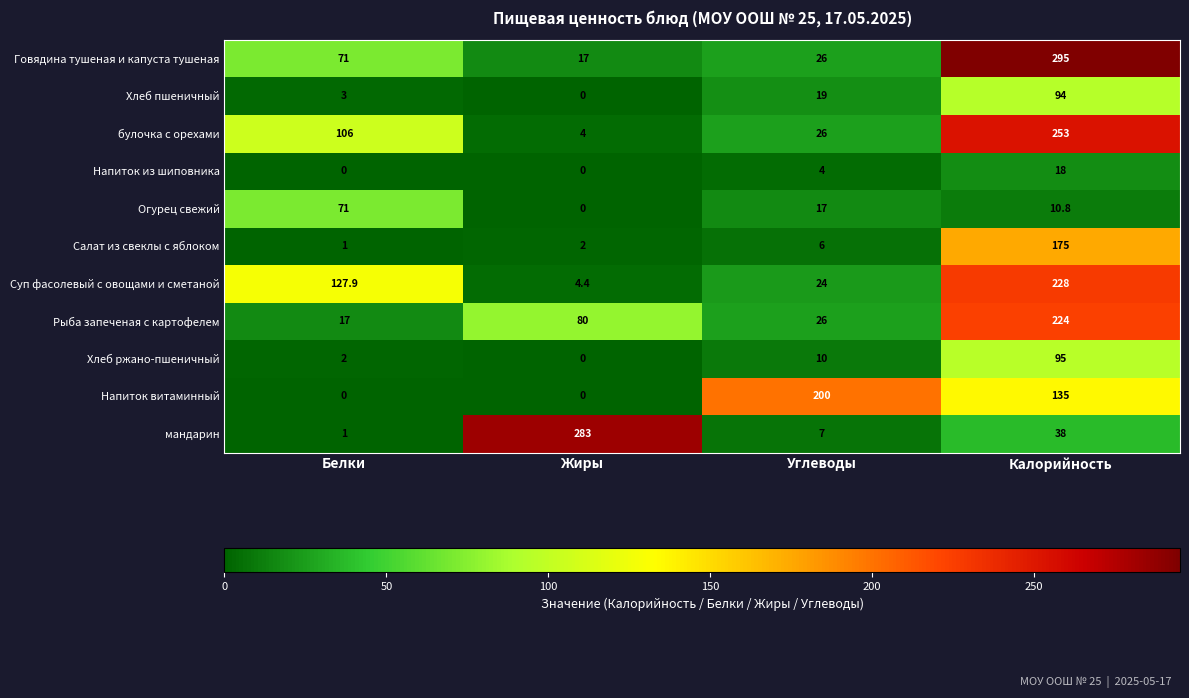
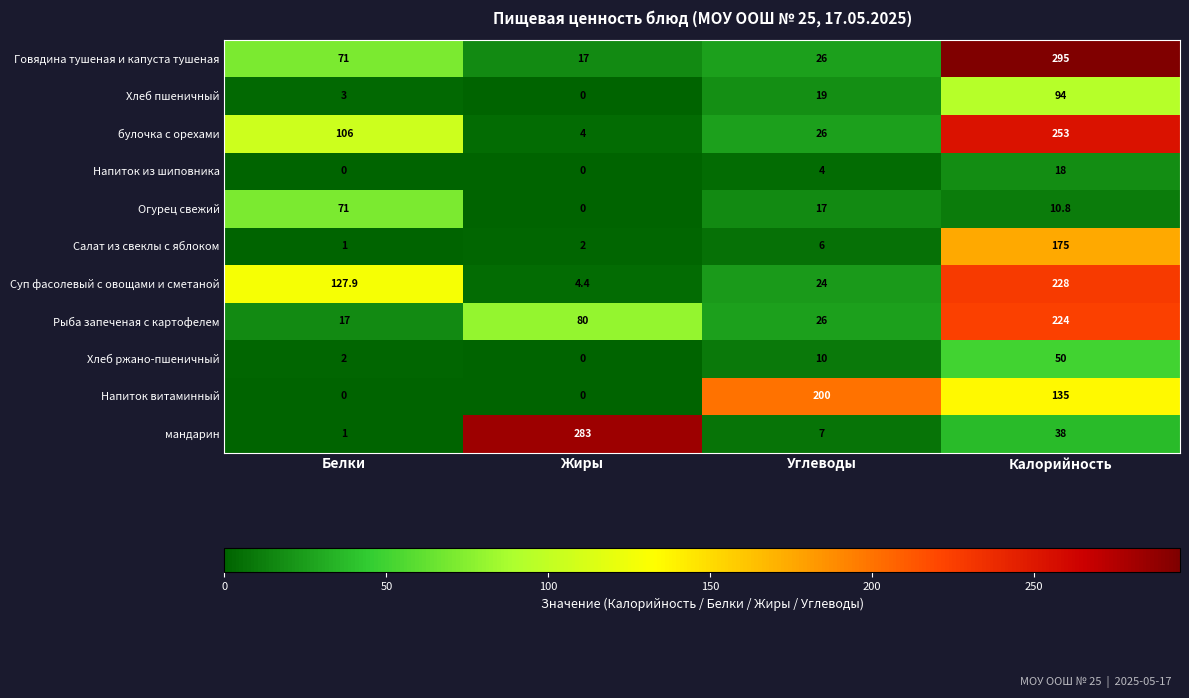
Хлеб ржано-пшеничный, Калорийность: 95 -> 50
